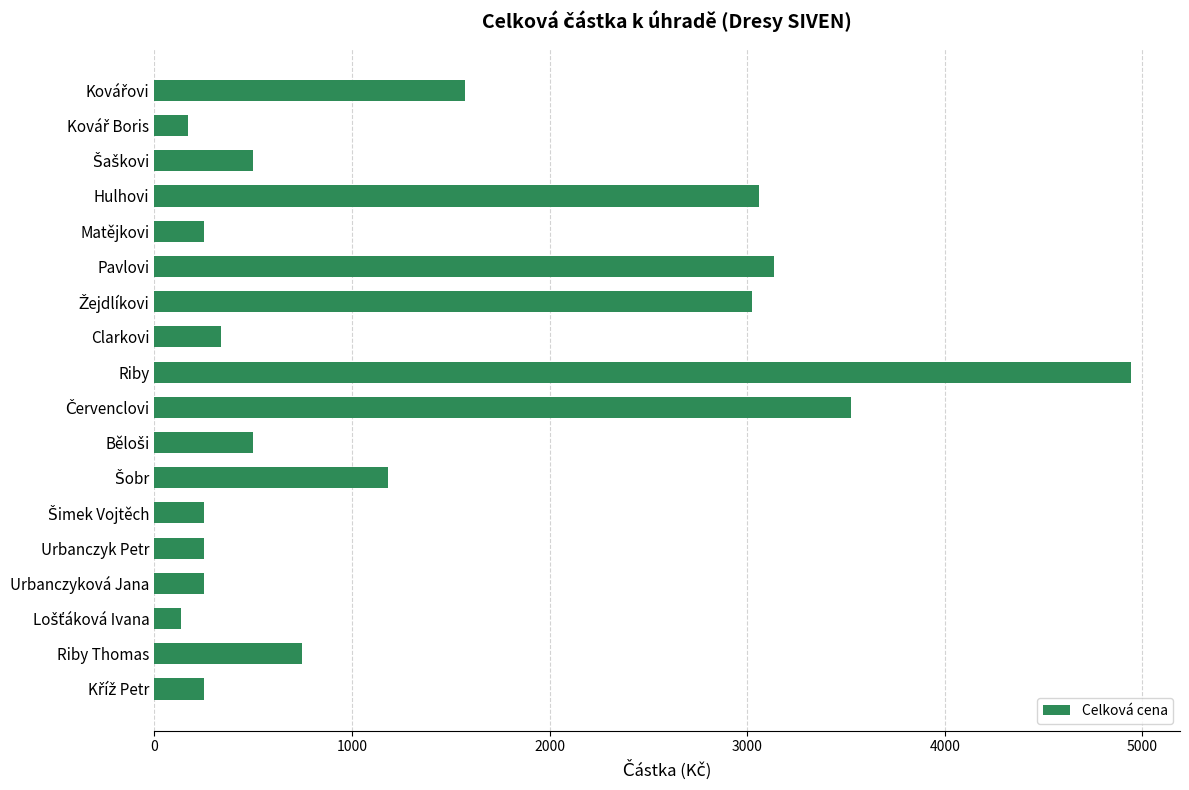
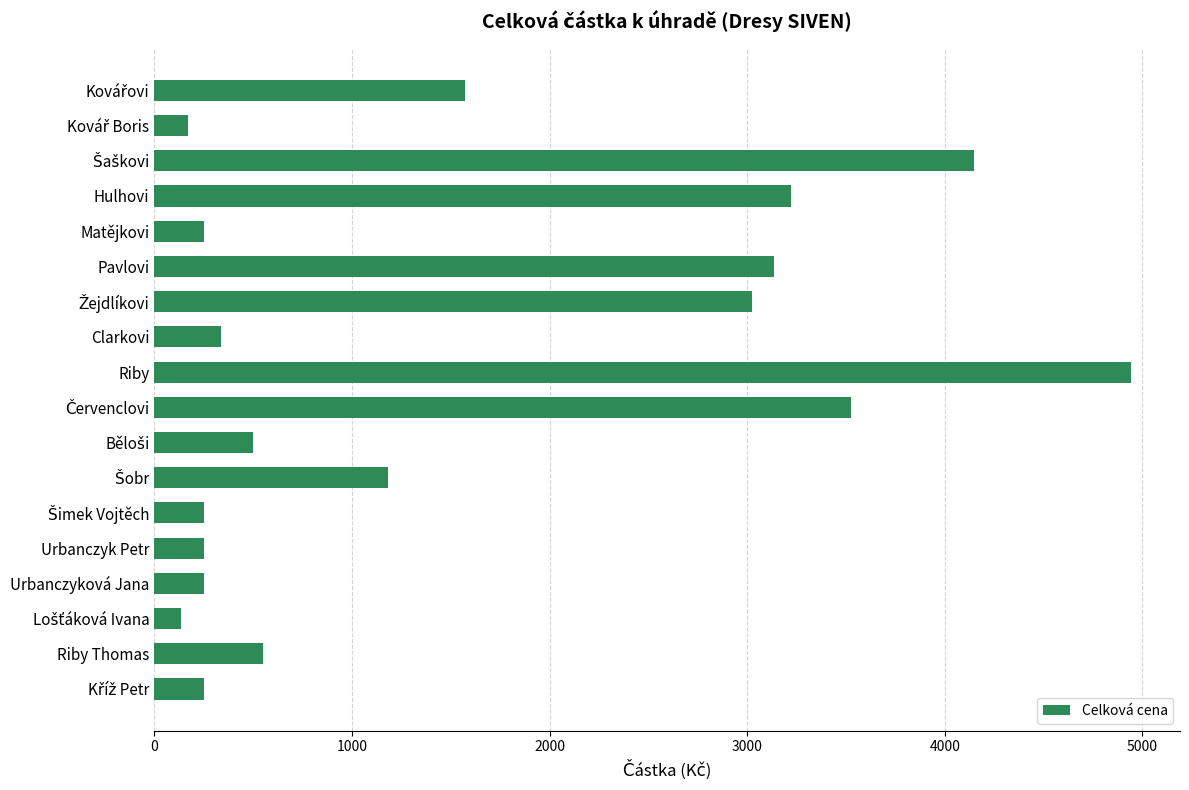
Šaškovi: 500 -> 4150
Hulhovi: 3060 -> 3220
Riby Thomas: 750 -> 550
